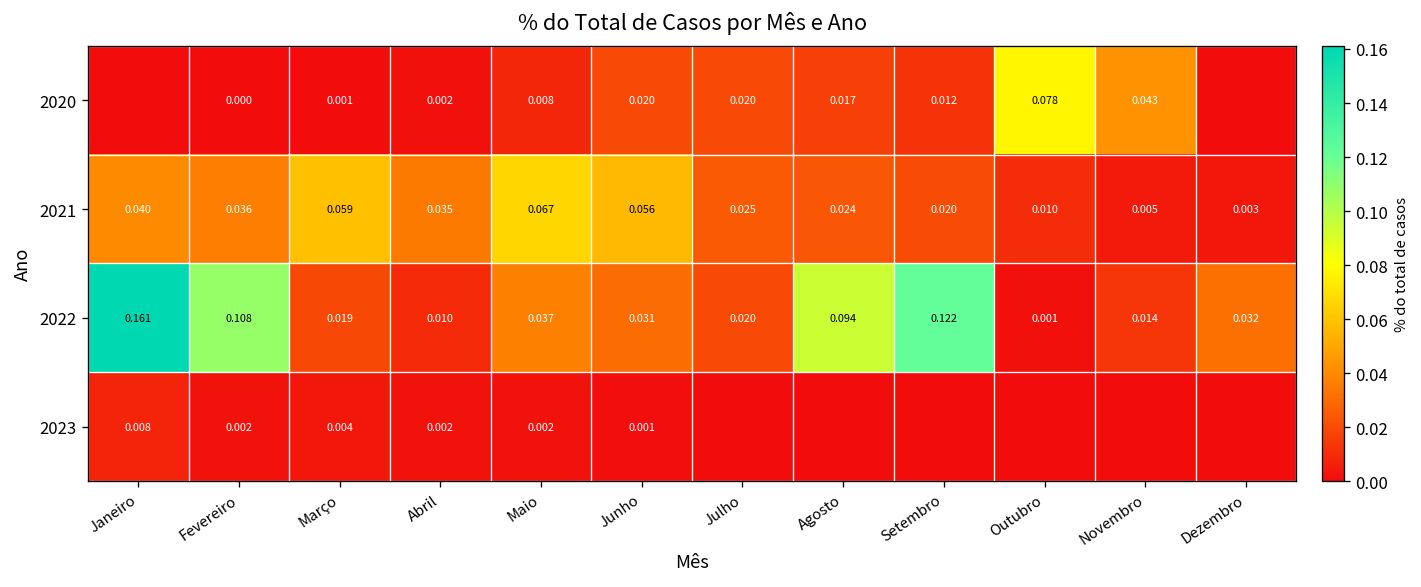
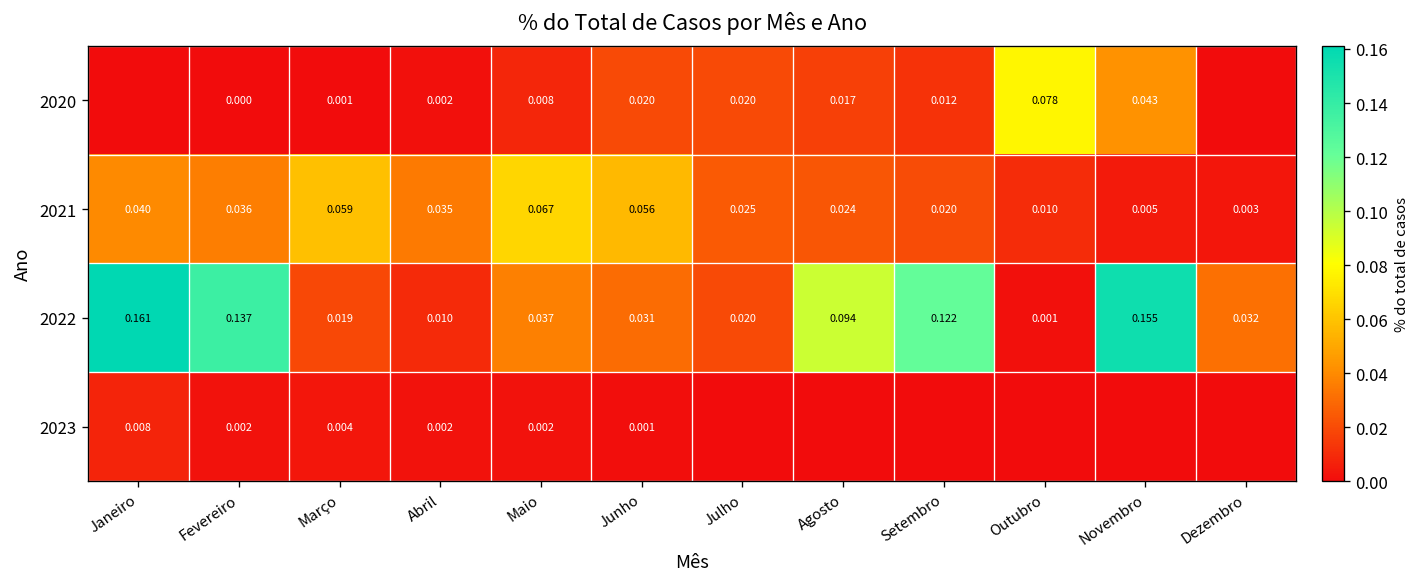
2022, Fevereiro: 0.108 -> 0.137
2022, Novembro: 0.014 -> 0.155
